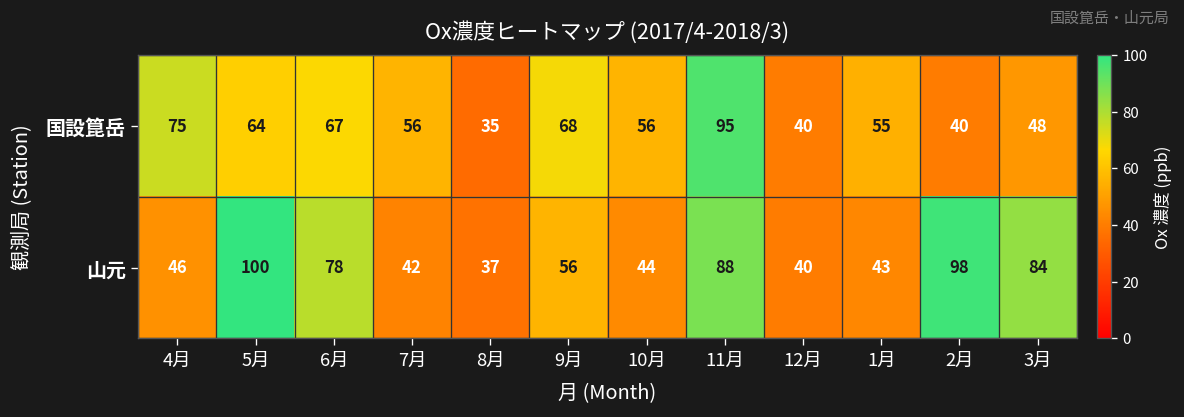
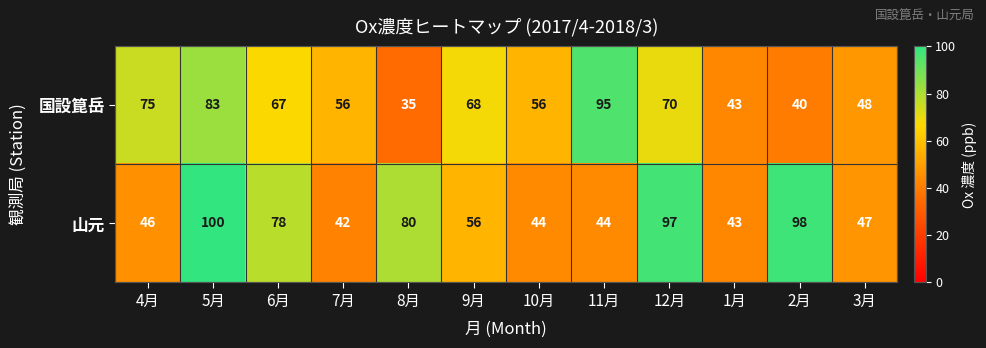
国設箟岳, 5月: 64 -> 83
国設箟岳, 12月: 40 -> 70
国設箟岳, 1月: 55 -> 43
山元, 8月: 37 -> 80
山元, 11月: 88 -> 44
山元, 12月: 40 -> 97
山元, 3月: 84 -> 47
